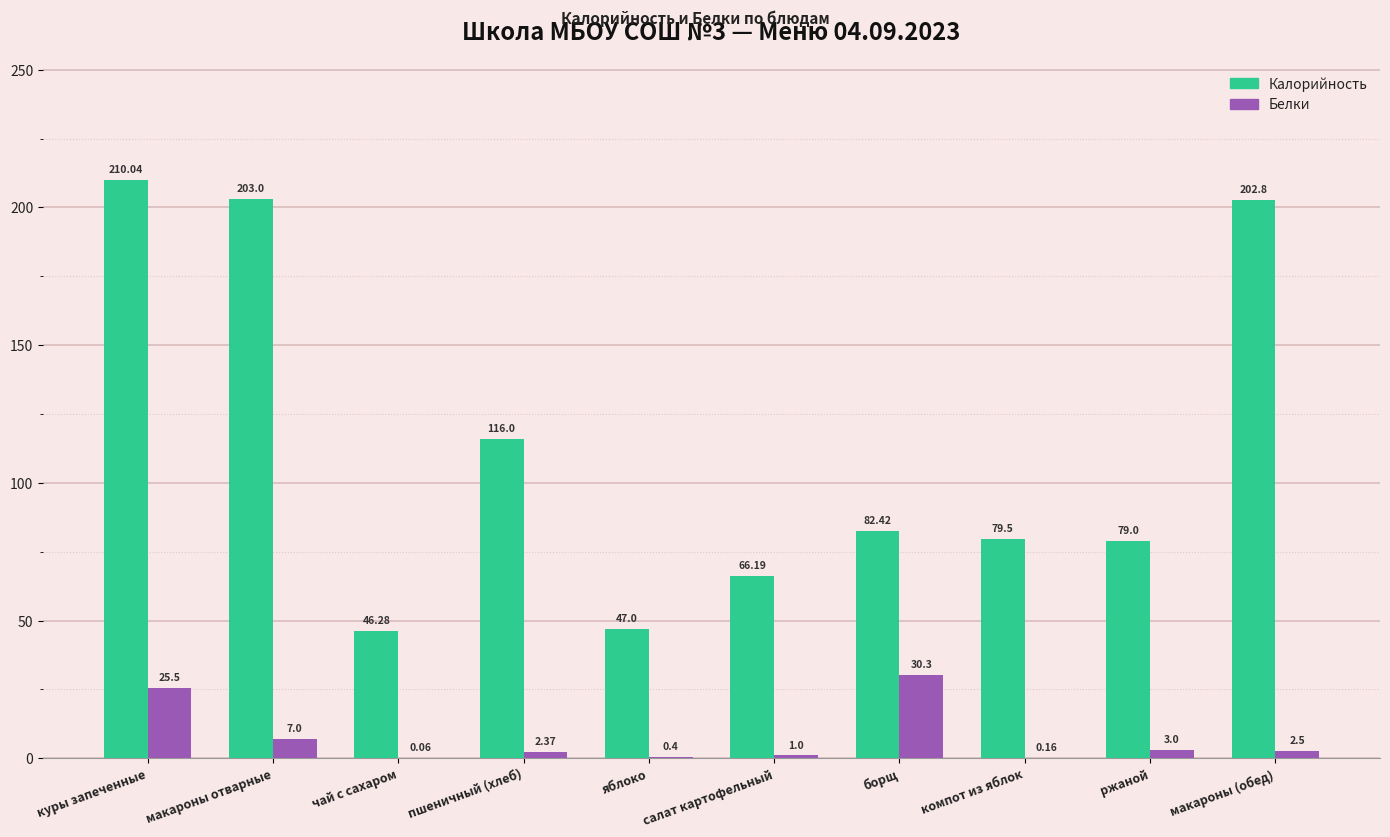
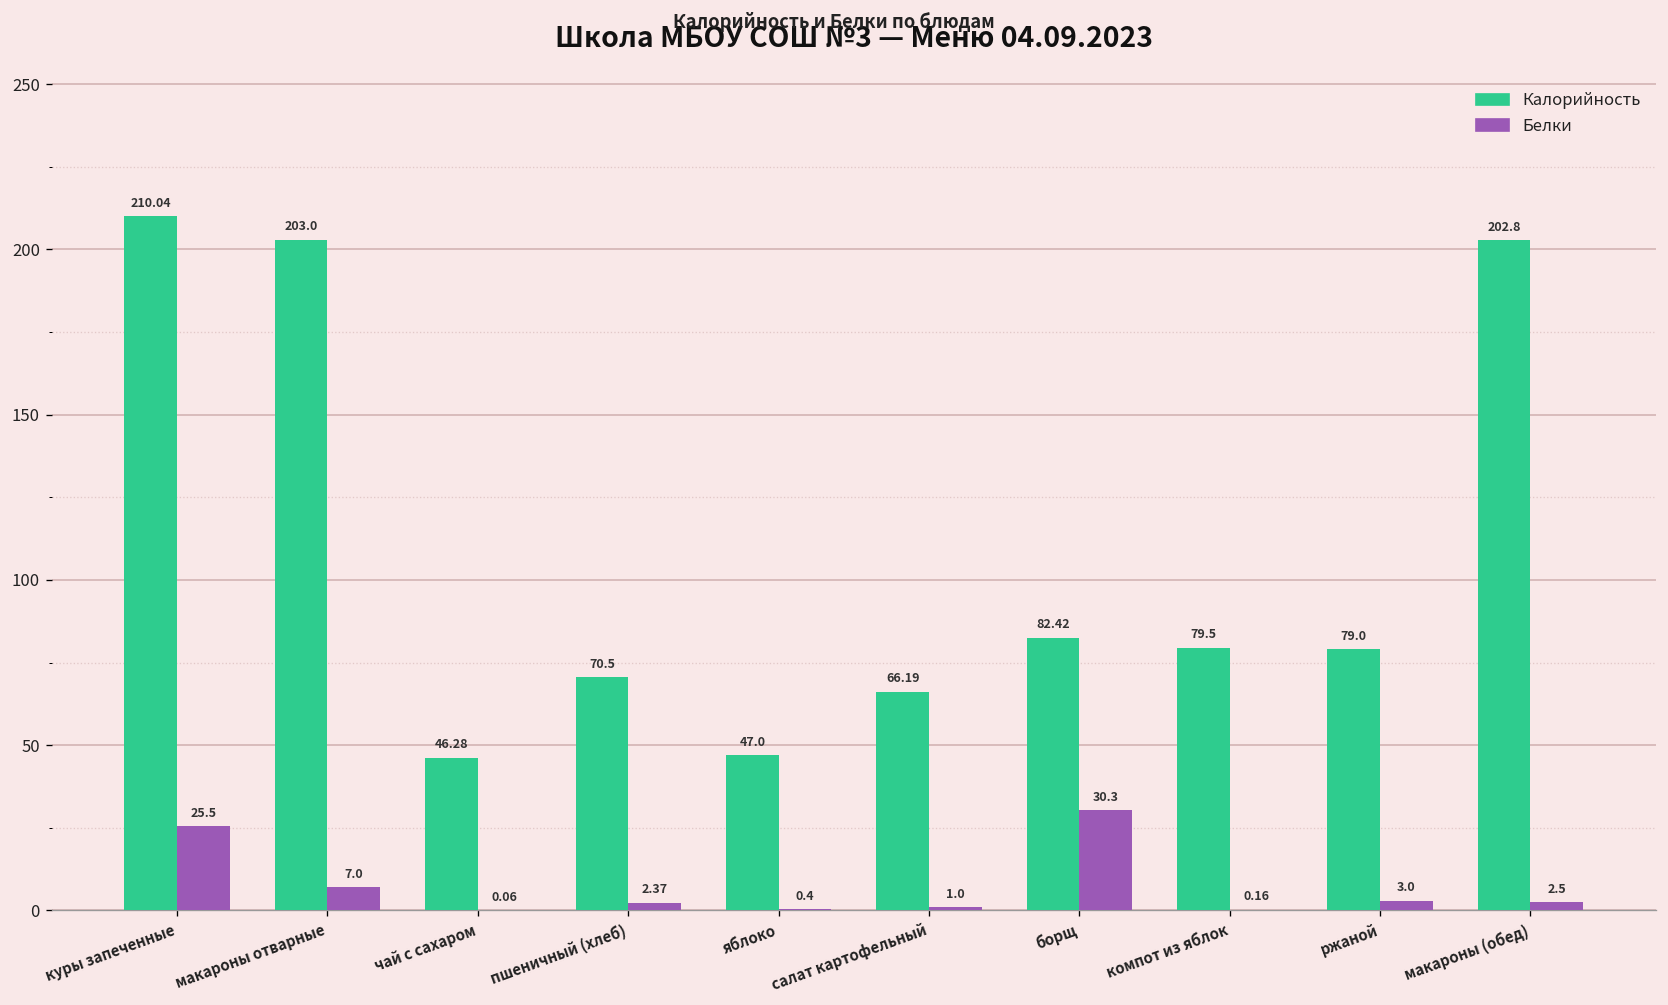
Калорийность, пшеничный (хлеб): 116.0 -> 70.5
